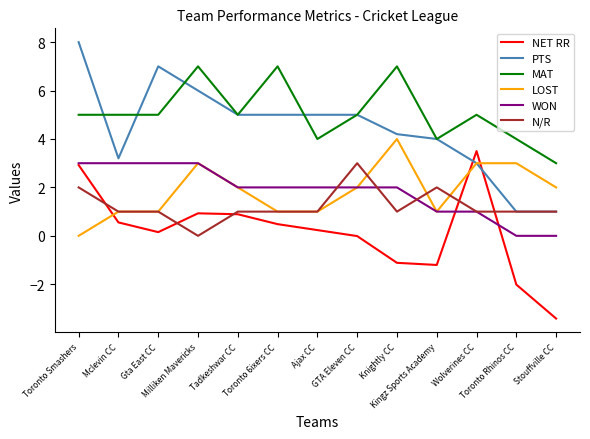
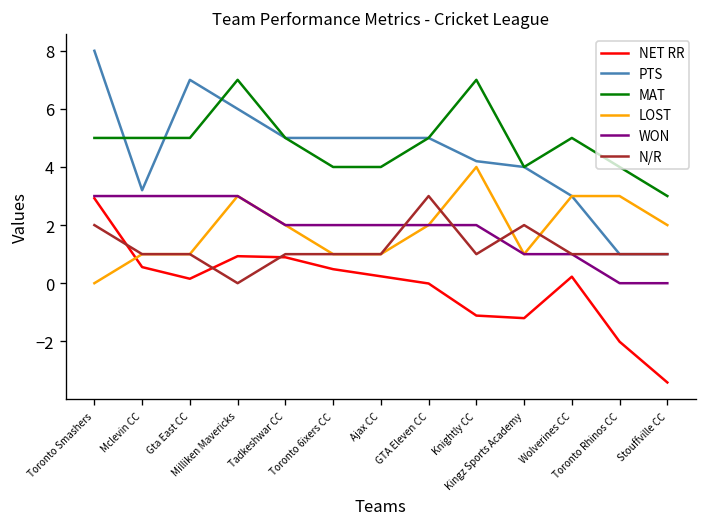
MAT, Toronto 6ixers CC: 7 -> 4
NET RR, Wolverines CC: 3.5 -> 0.2
